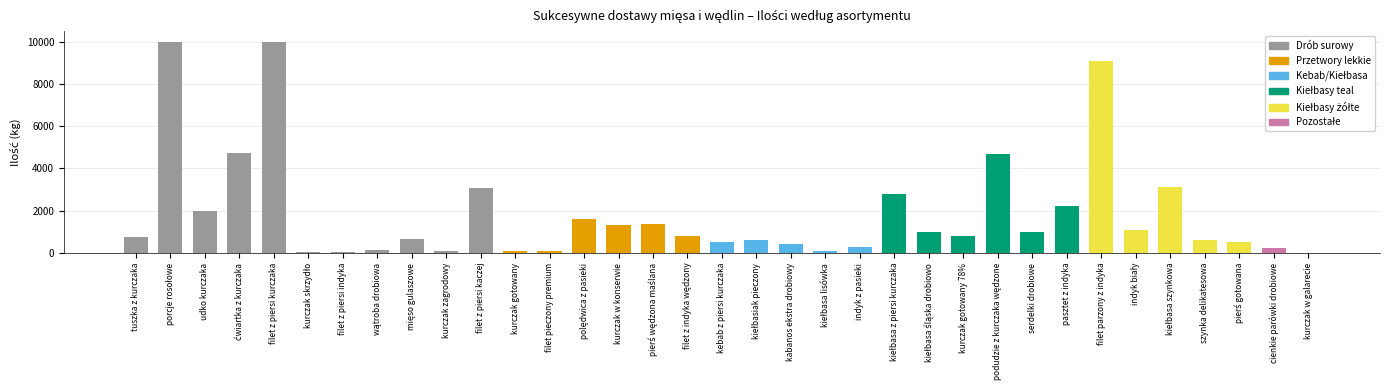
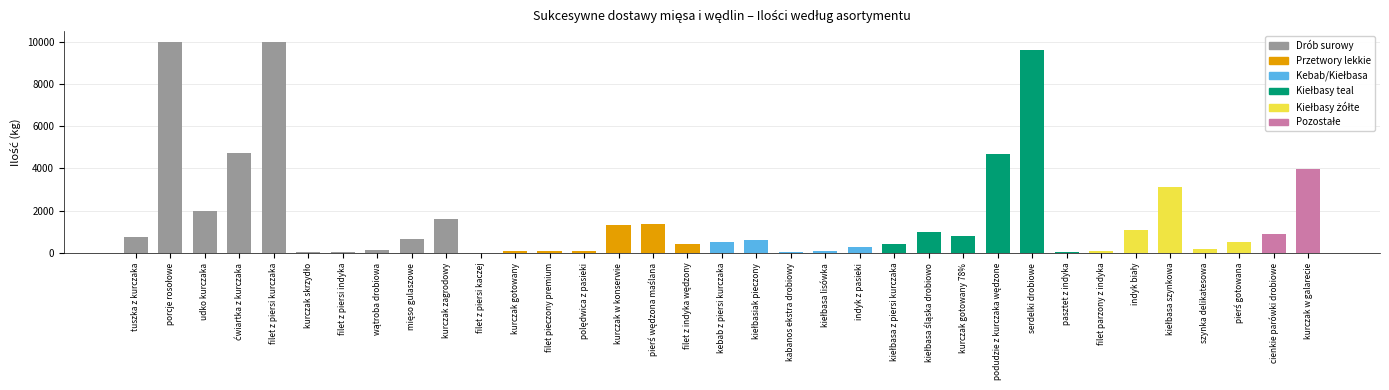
kurczak zagrodowy: 100 -> 1600
filet z piersi kaczej: 3100 -> 0
polędwica z pasieki: 1600 -> 100
filet z indyka wędzony: 800 -> 400
kabanos ekstra drobiowy: 400 -> 100
kiełbasa z piersi kurczaka: 2800 -> 400
serdelki drobiowe: 1000 -> 9600
pasztet z indyka: 2200 -> 0
filet parzony z indyka: 9100 -> 100
szynka delikatesowa: 600 -> 200
cienkie parówki drobiowe: 300 -> 900
kurczak w galarecie: 0 -> 4000
